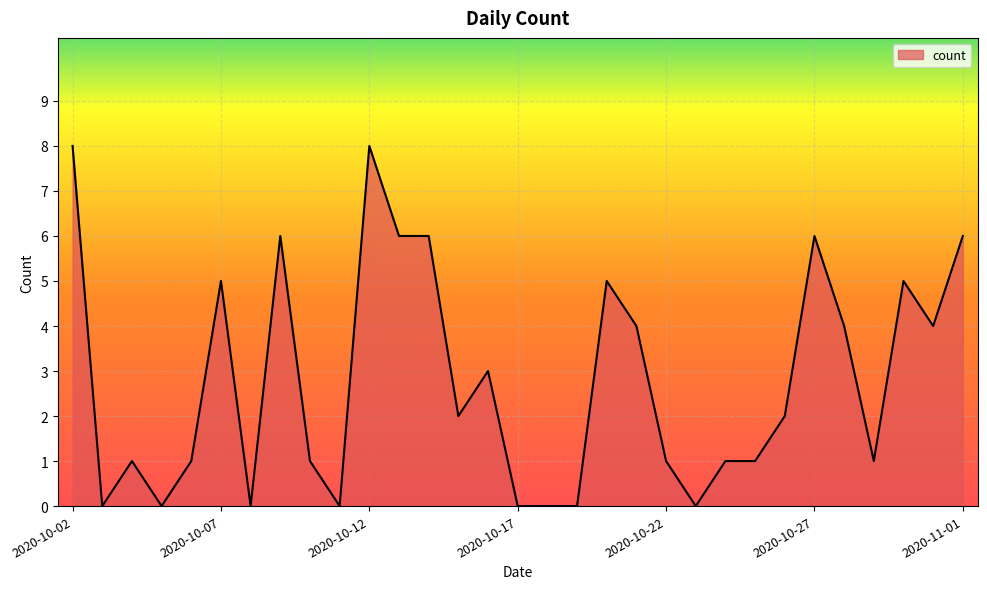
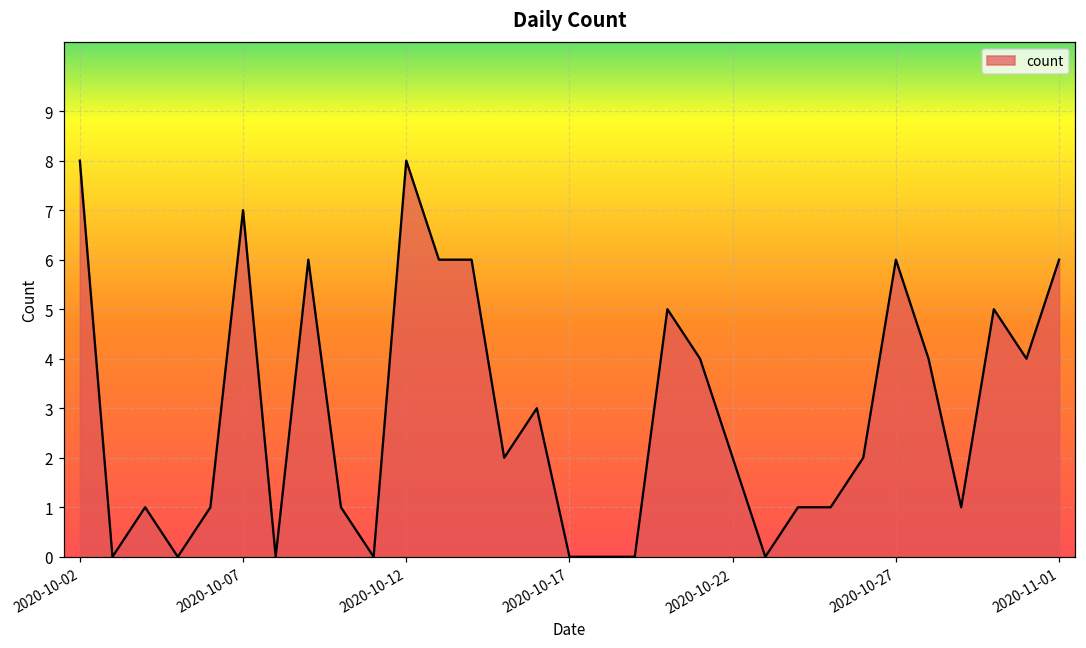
2020-10-07: 5 -> 7
2020-10-22: 1 -> 2
